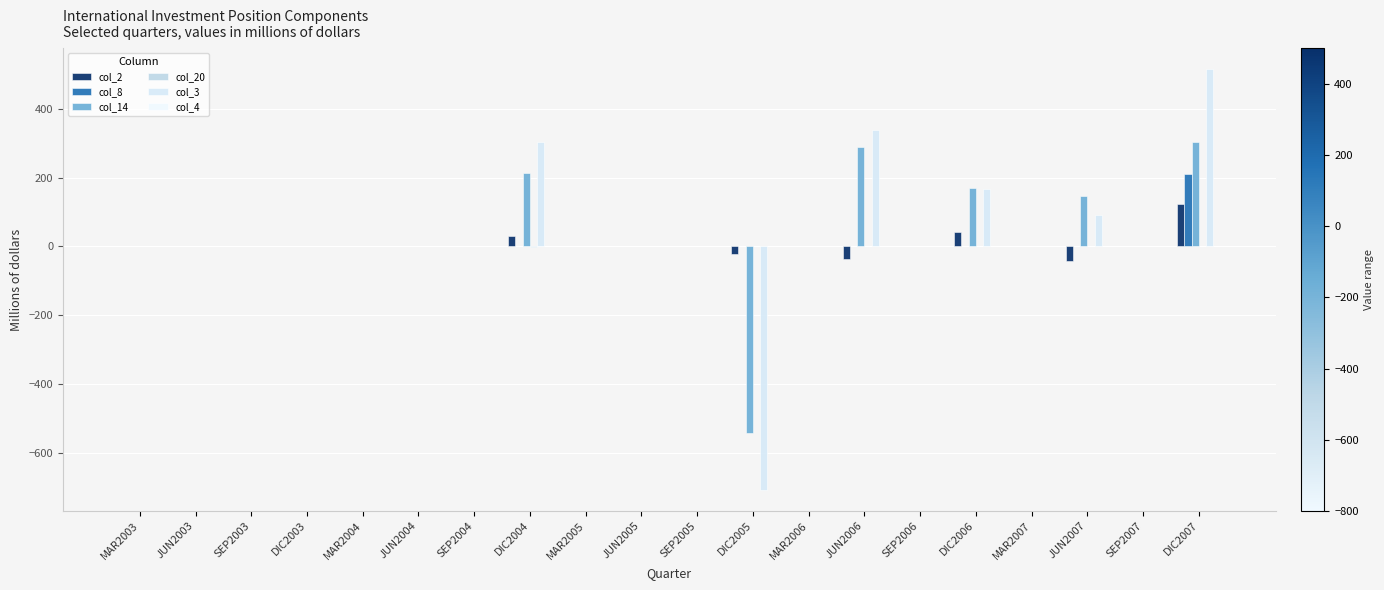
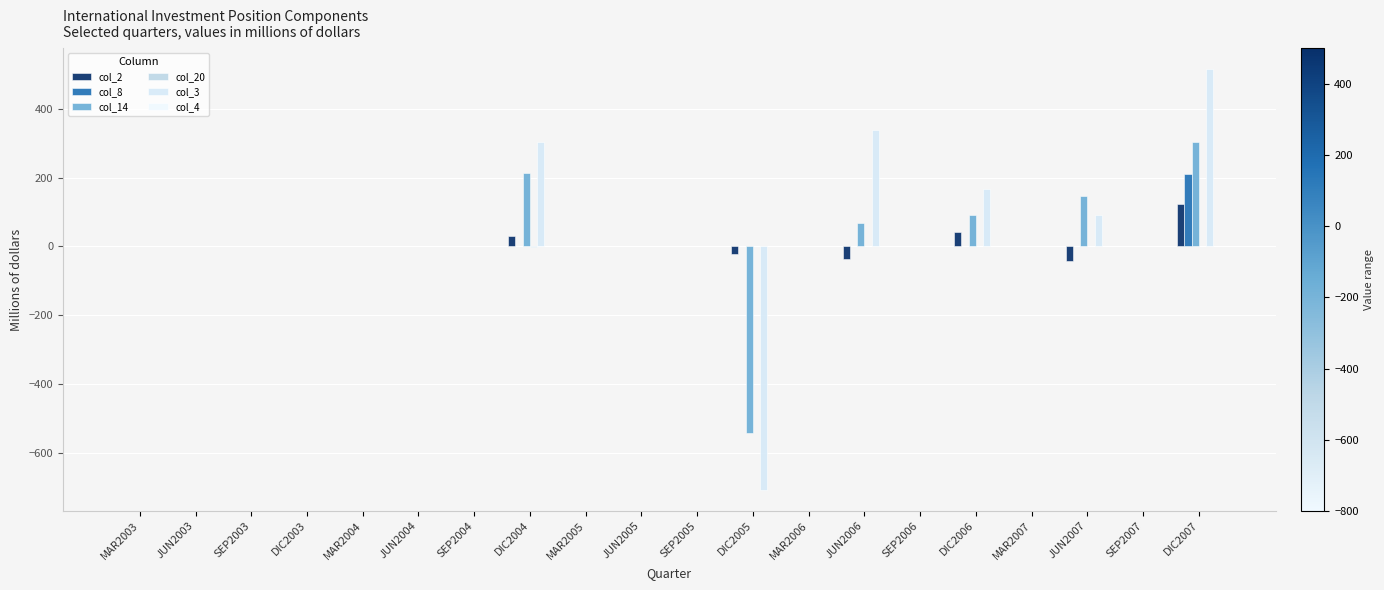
col_14, JUN2006: 290 -> 70
col_14, DIC2006: 170 -> 90
